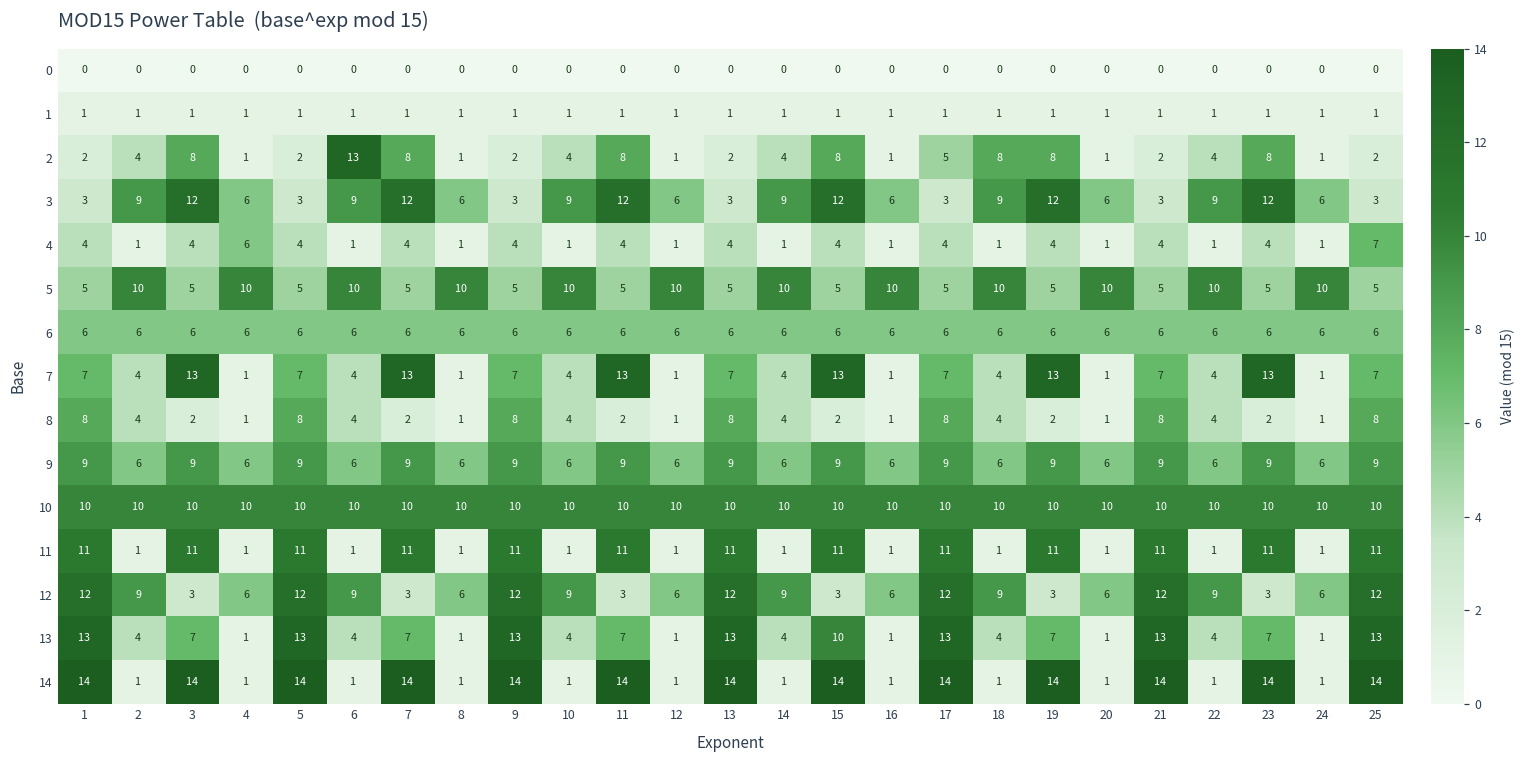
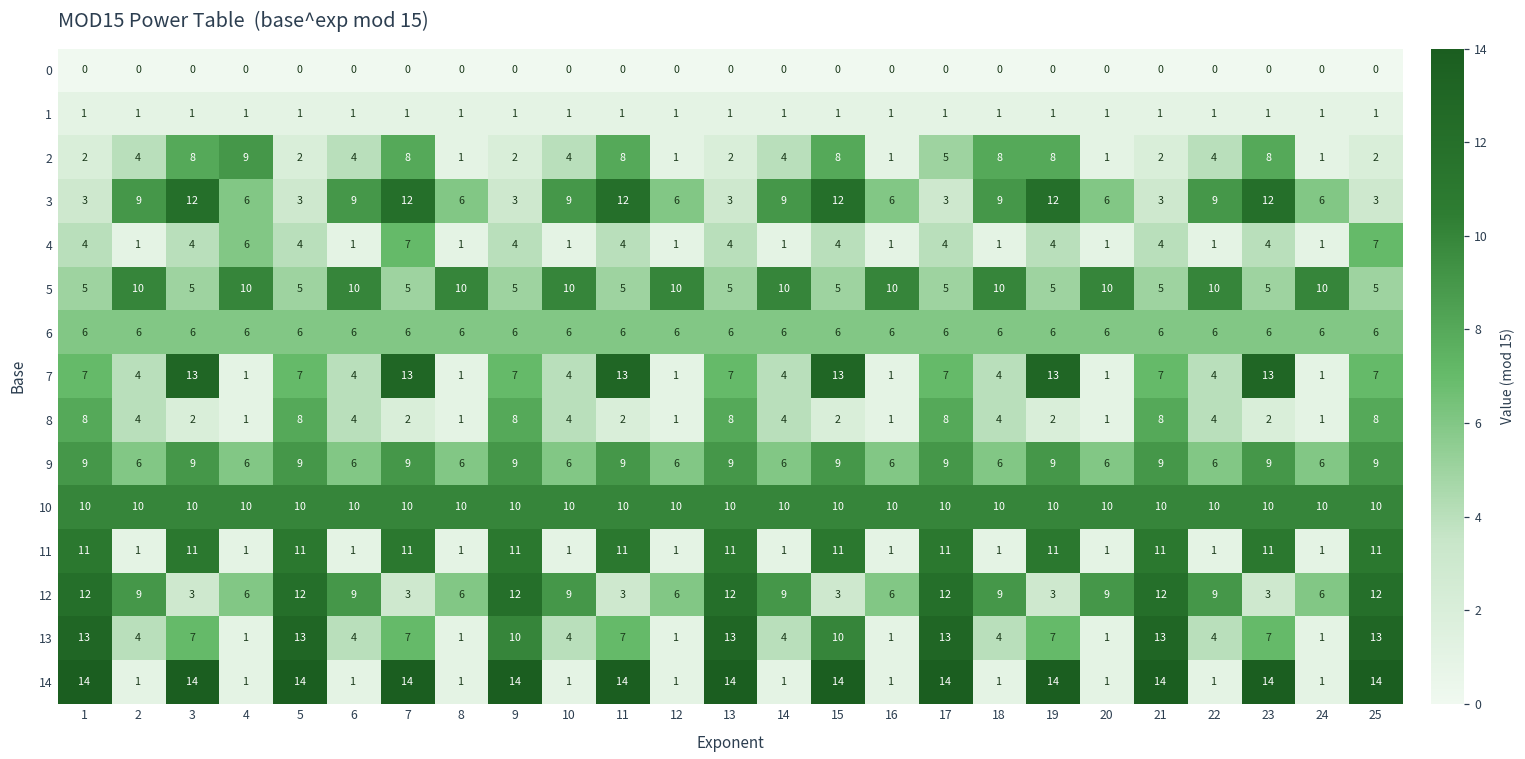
2, 4: 1 -> 9
2, 6: 13 -> 4
4, 7: 4 -> 7
12, 20: 6 -> 9
13, 9: 13 -> 10
